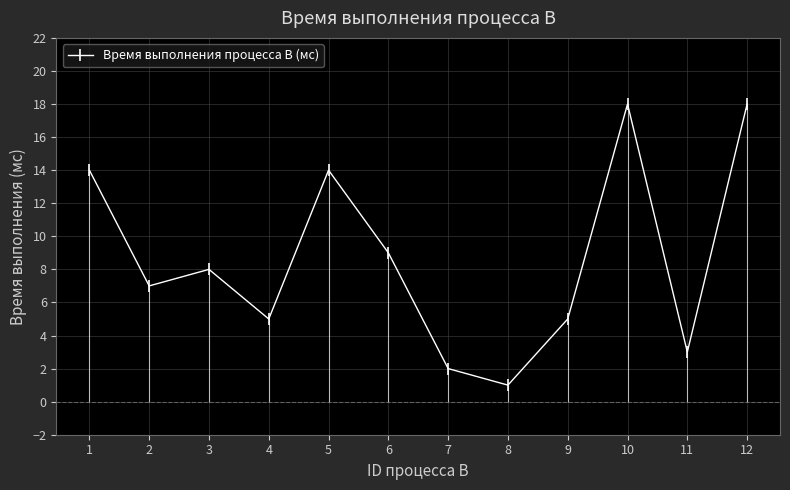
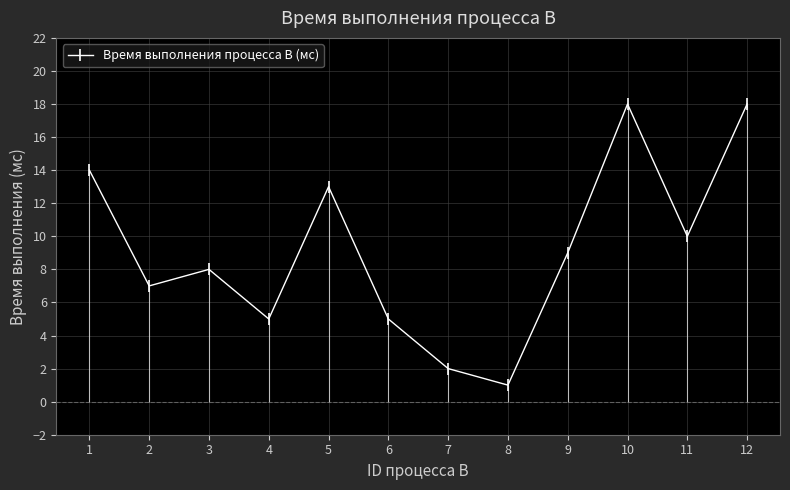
5: 14 -> 13
6: 9 -> 5
9: 5 -> 9
11: 3 -> 10
